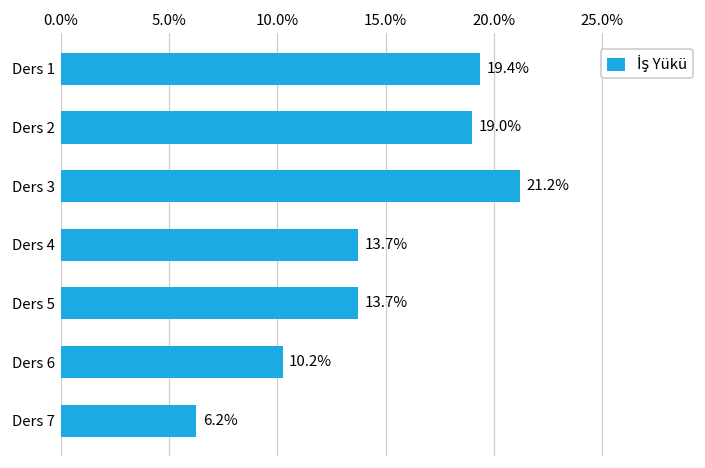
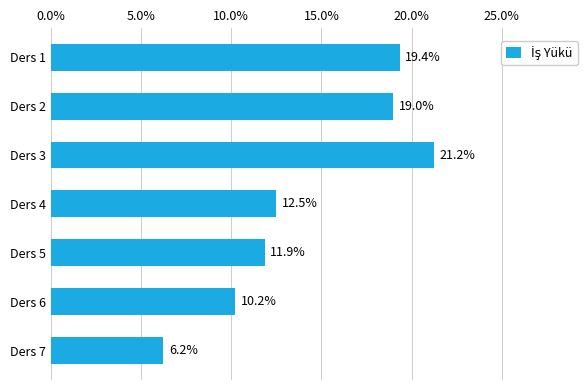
Ders 4: 13.7% -> 12.5%
Ders 5: 13.7% -> 11.9%
